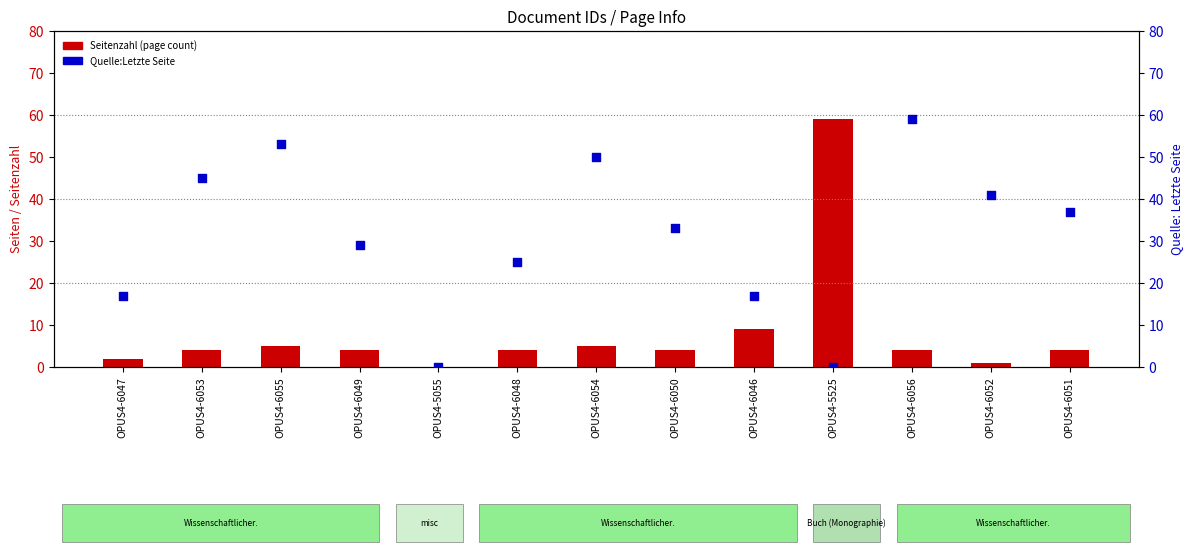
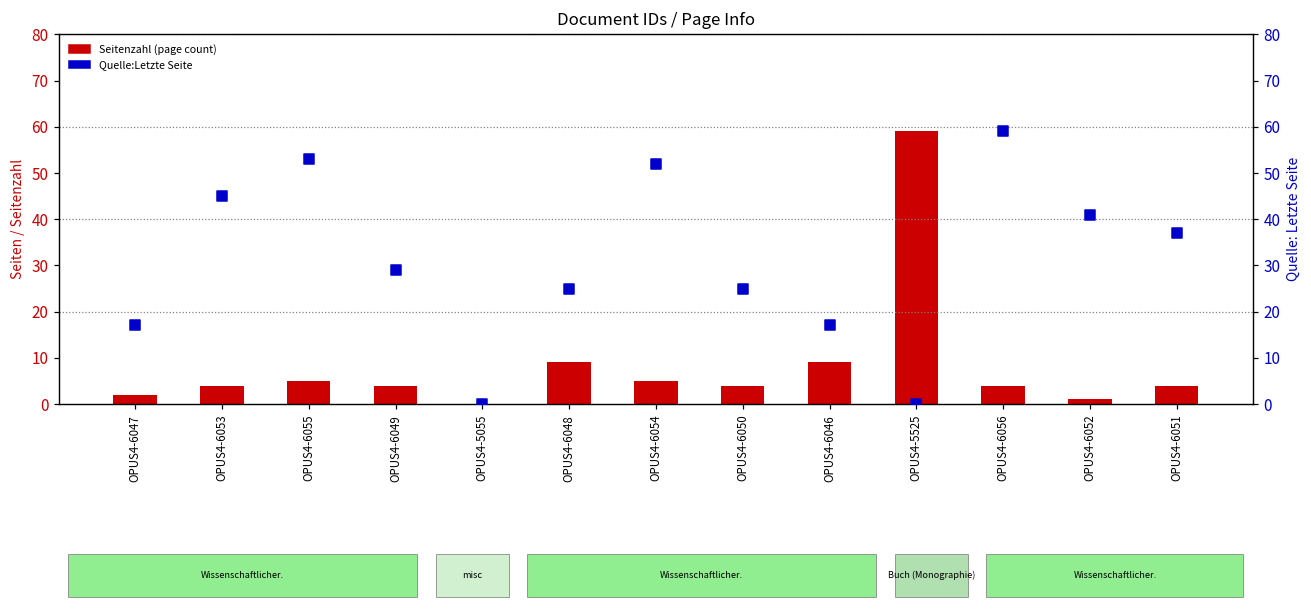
Seitenzahl (page count), OPUS4-6048: 4 -> 9
Quelle:Letzte Seite, OPUS4-6054: 50 -> 52
Quelle:Letzte Seite, OPUS4-6050: 33 -> 25
